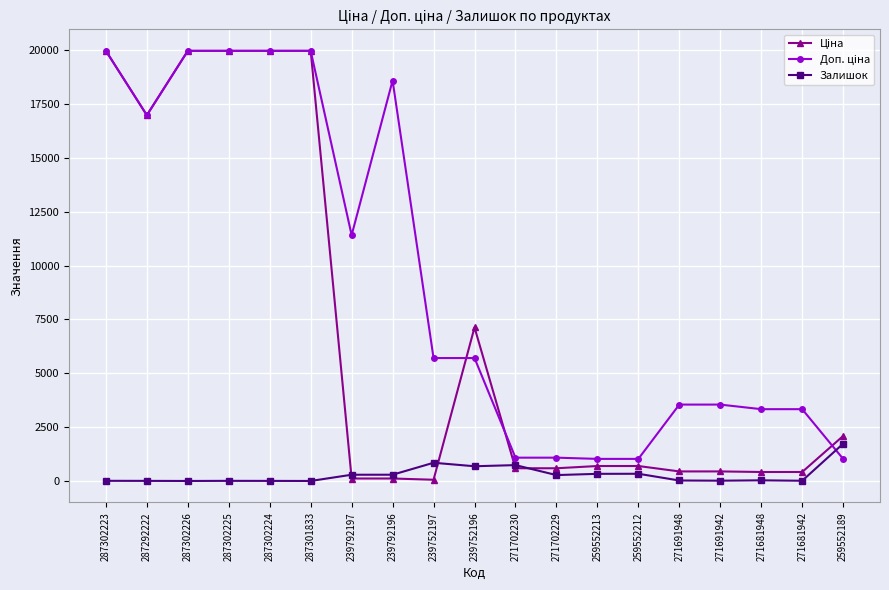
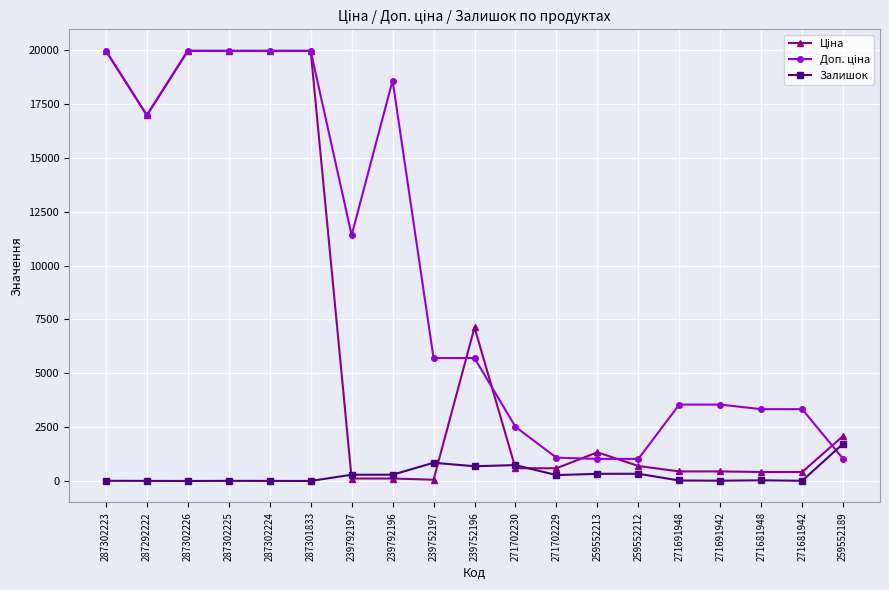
Доп. ціна, 271702230: 1100 -> 2500
Ціна, 259552213: 700 -> 1300
